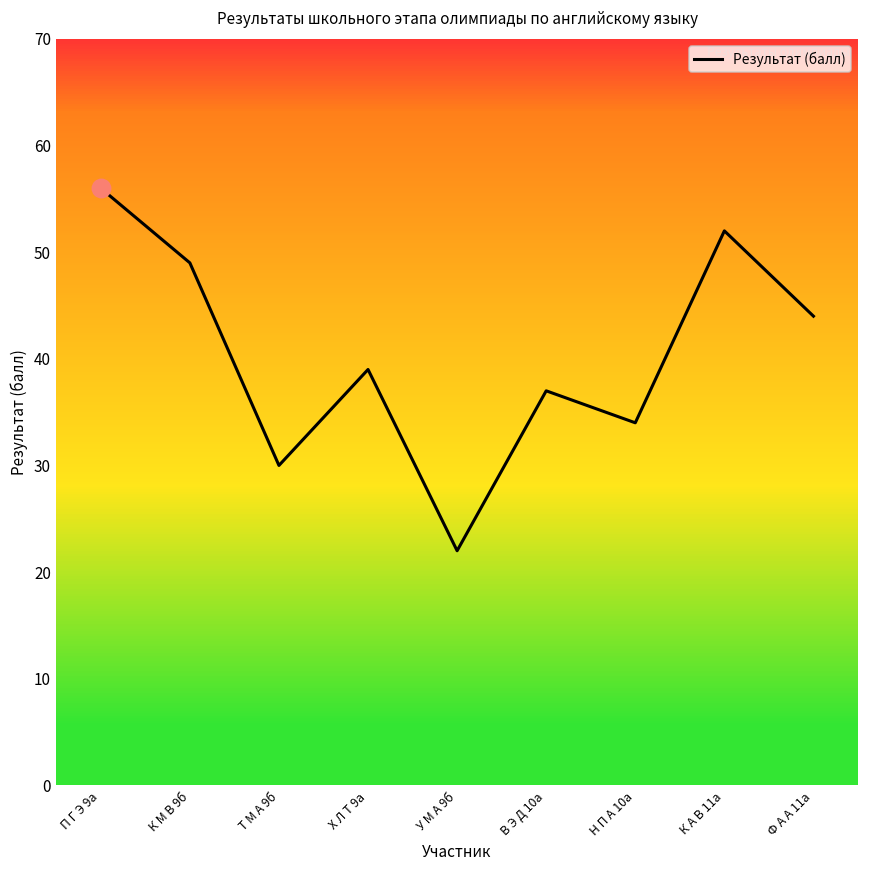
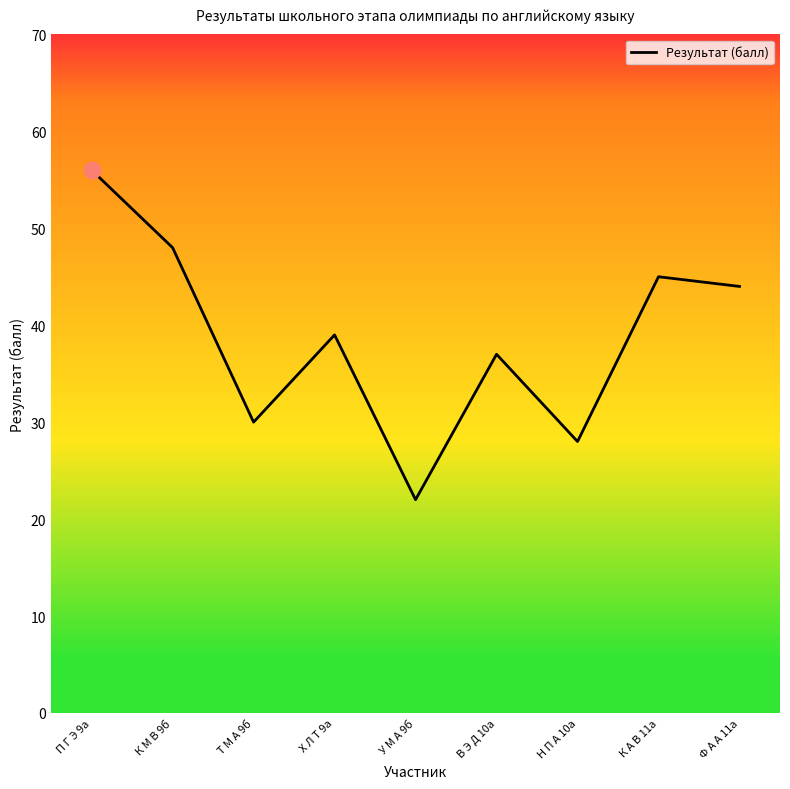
Результат (балл), К М В 9б: 49 -> 48
Результат (балл), Н П А 10а: 34 -> 28
Результат (балл), К А В 11а: 52 -> 45
